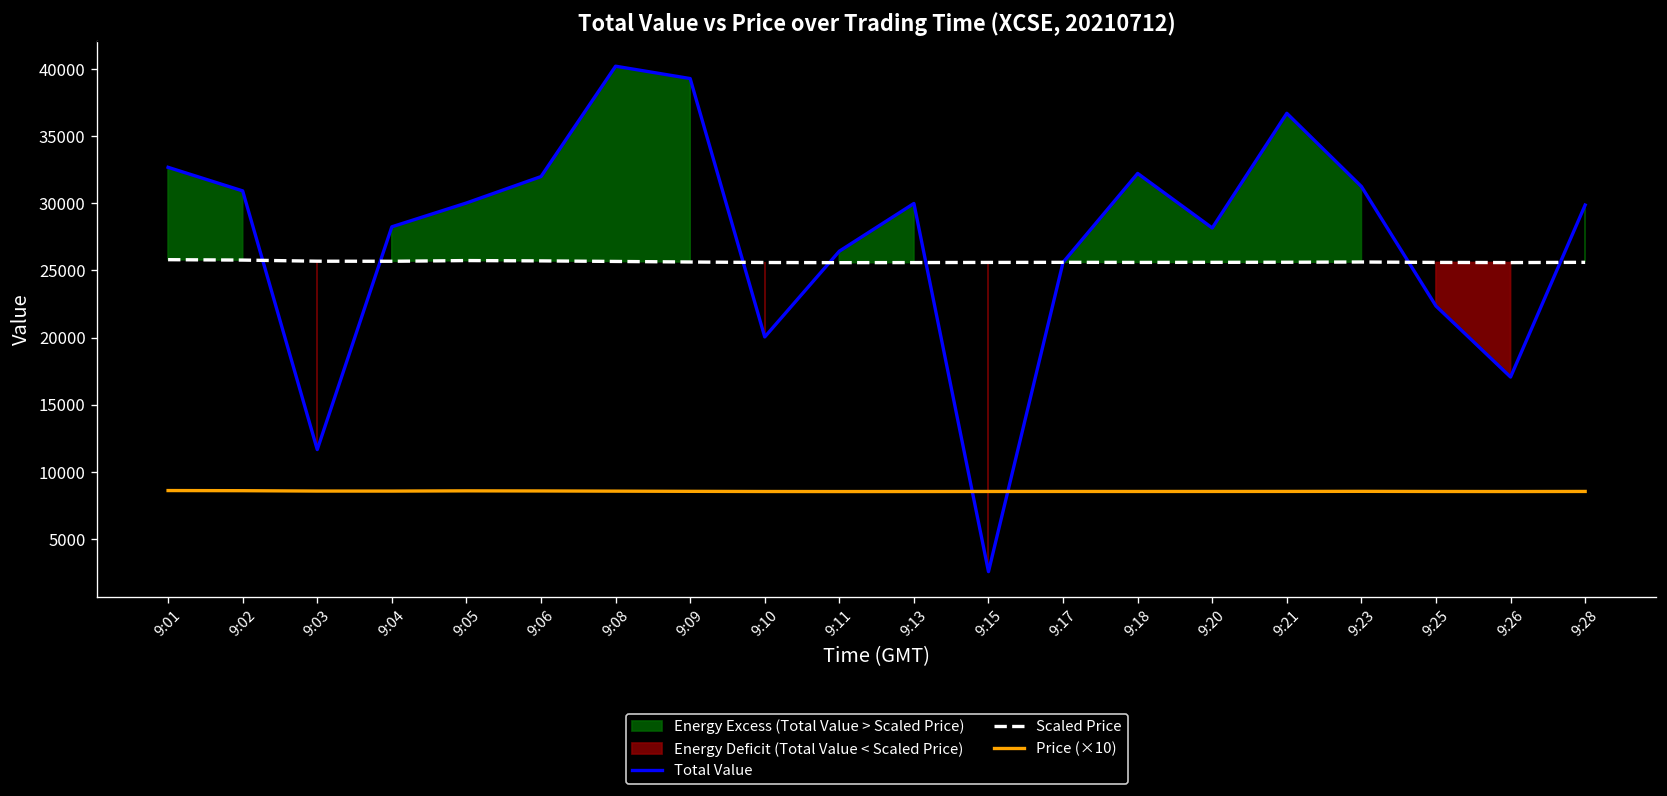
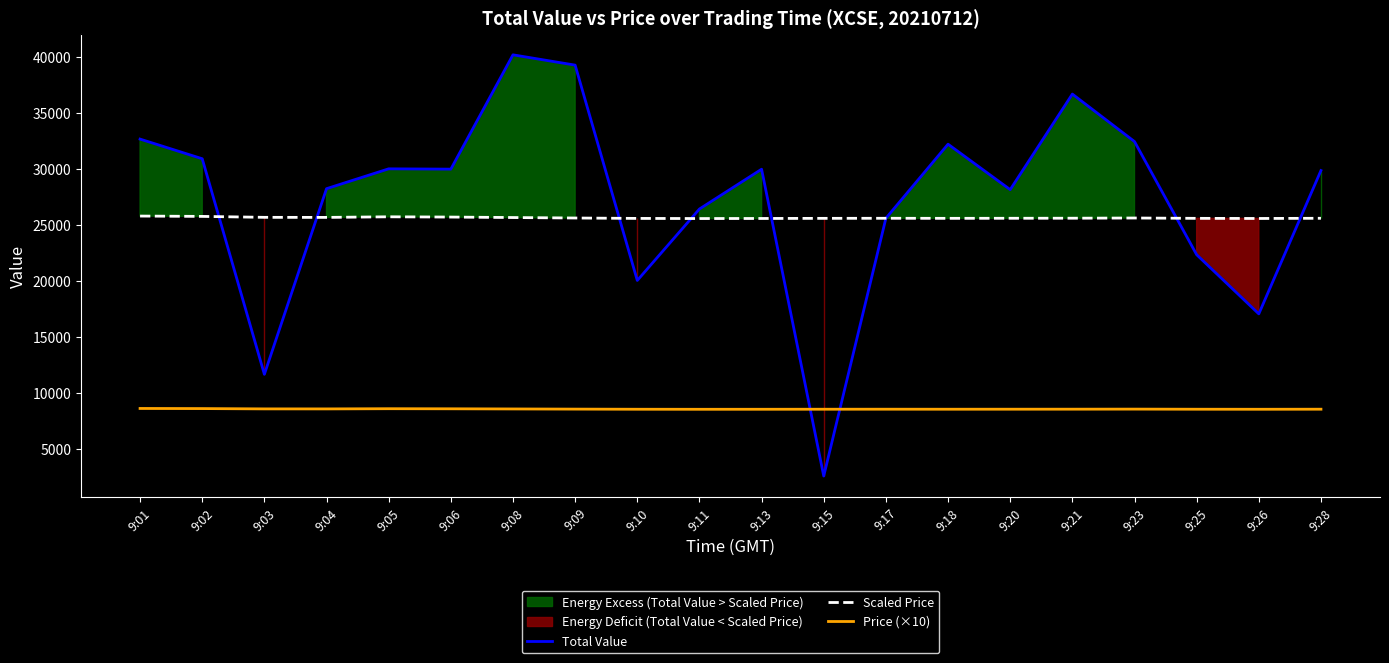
Total Value, 9:06: 32000 -> 30000
Total Value, 9:23: 31300 -> 32500
